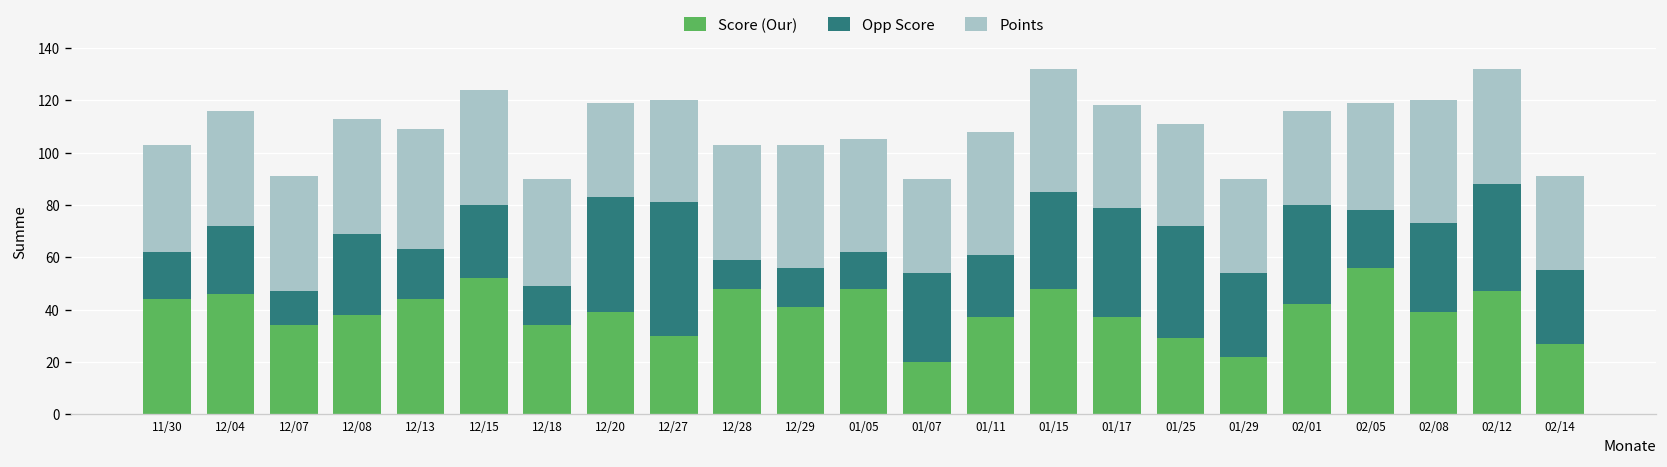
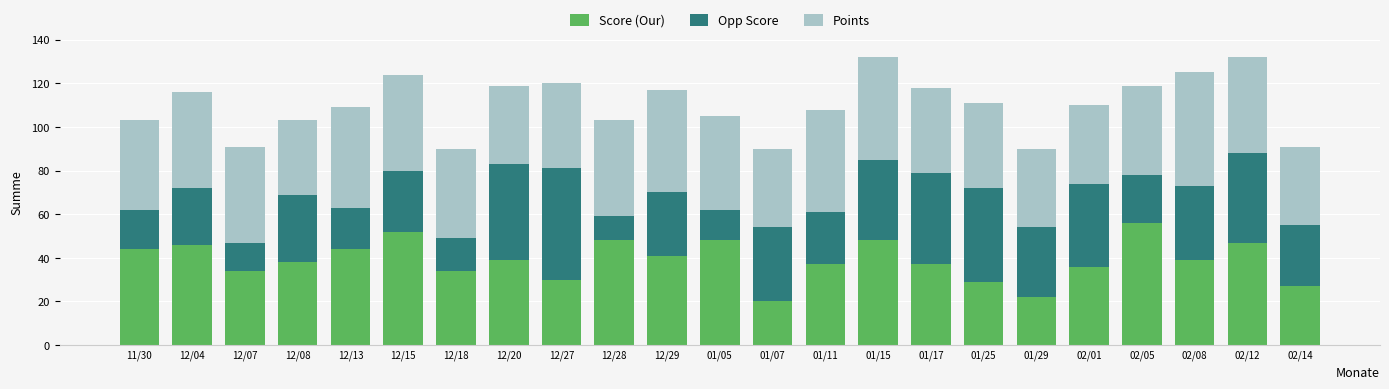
Points, 12/08: 44 -> 34
Opp Score, 12/29: 15 -> 29
Score (Our), 02/01: 42 -> 36
Points, 02/08: 47 -> 52
